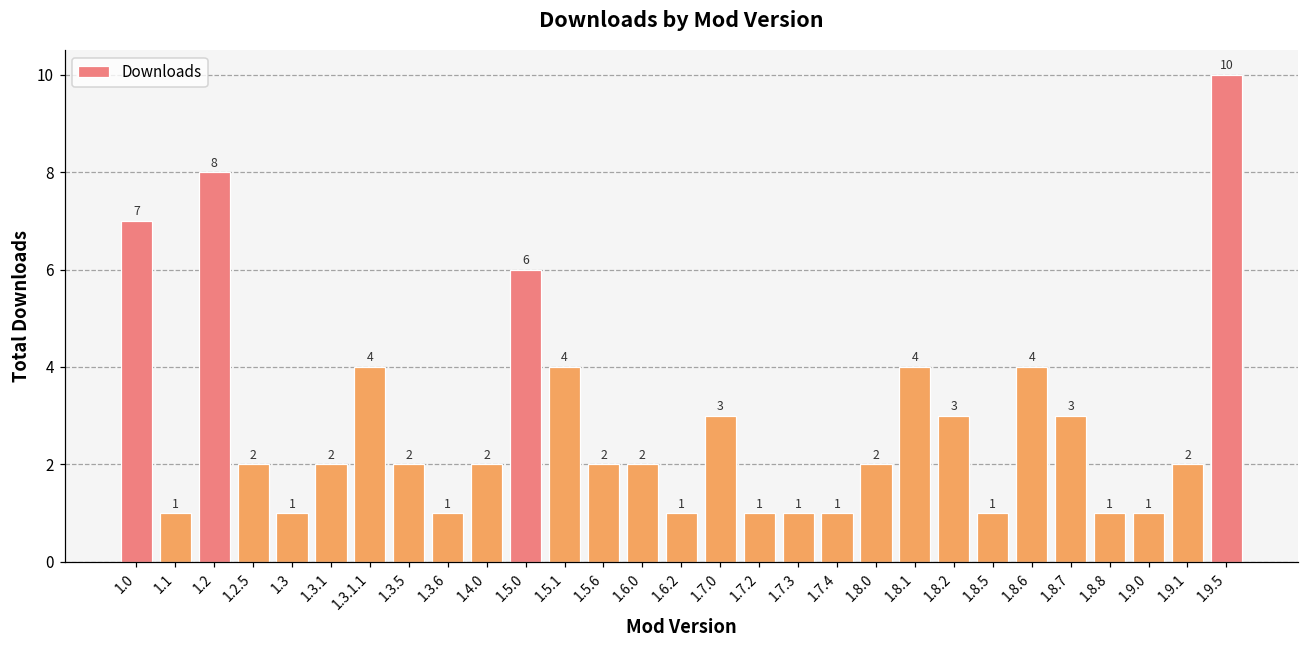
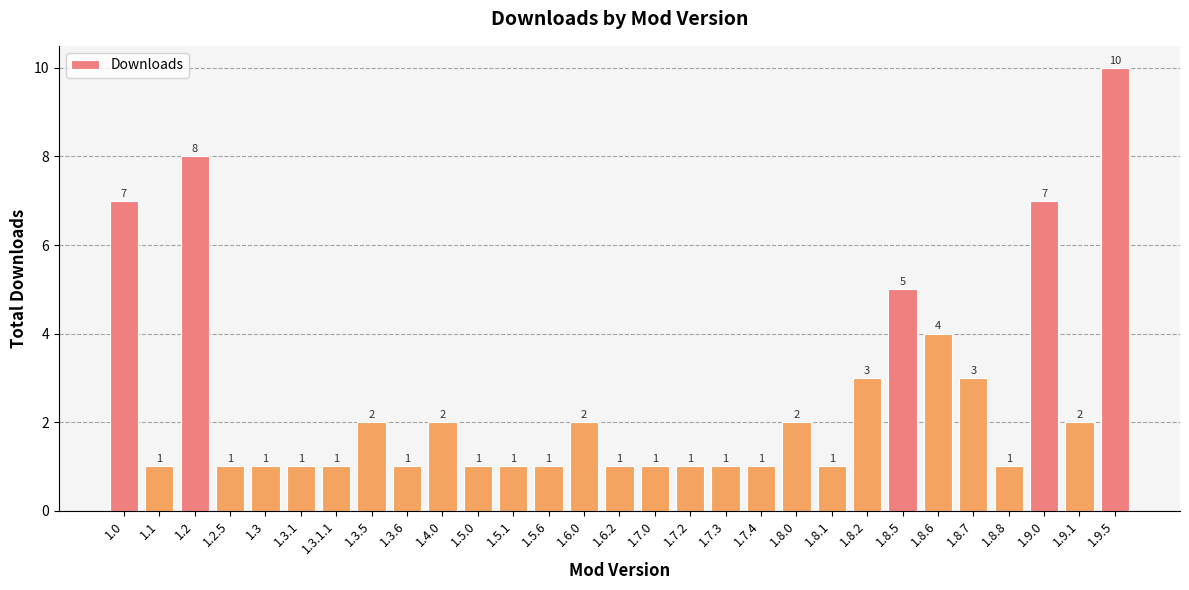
1.2.5: 2 -> 1
1.3.1: 2 -> 1
1.3.1.1: 4 -> 1
1.5.0: 6 -> 1
1.5.1: 4 -> 1
1.5.6: 2 -> 1
1.7.0: 3 -> 1
1.8.1: 4 -> 1
1.8.5: 1 -> 5
1.9.0: 1 -> 7
